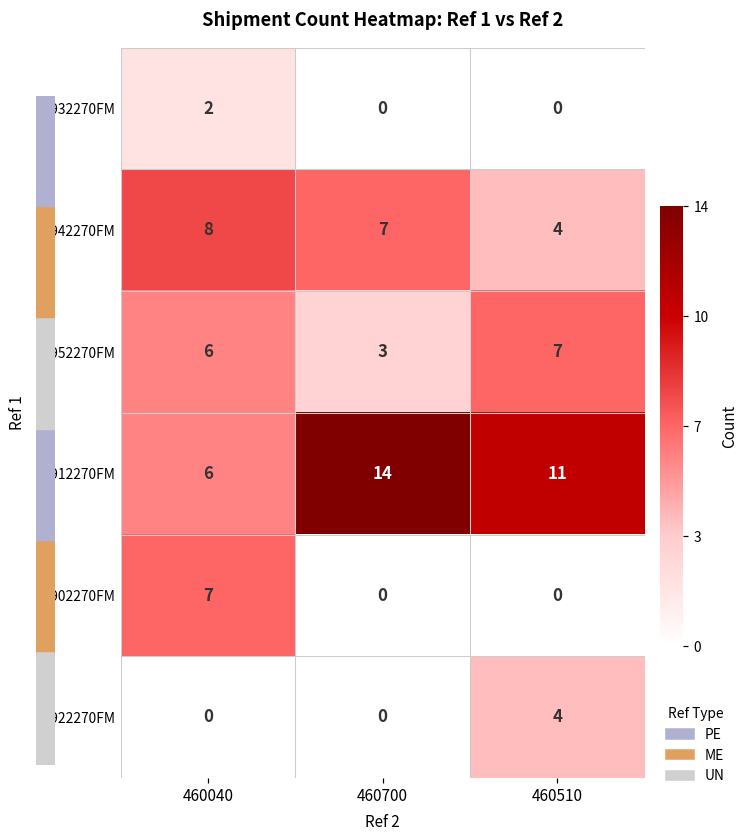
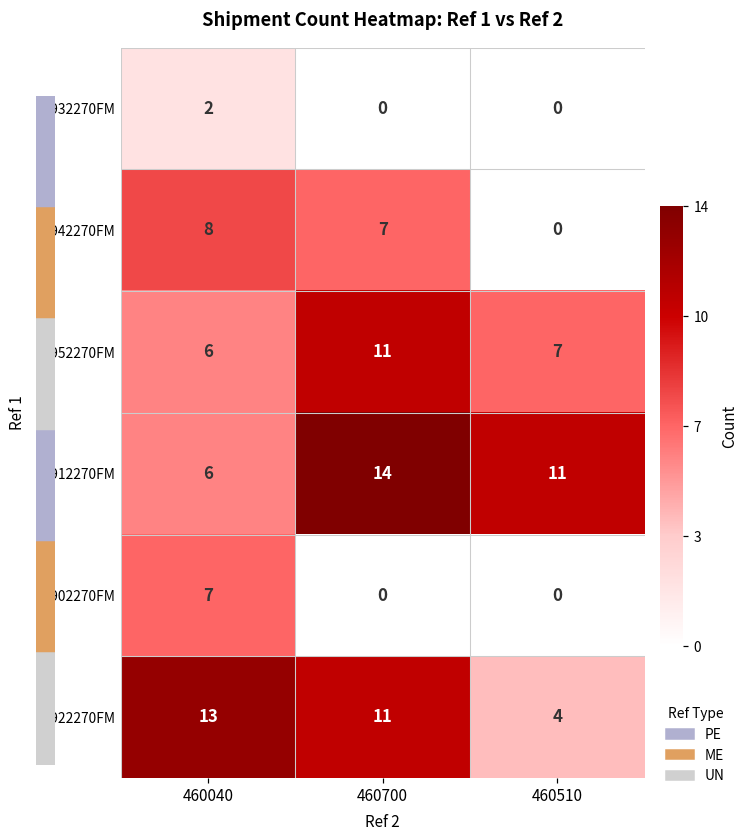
11942270FM, 460510: 4 -> 0
11952270FM, 460700: 3 -> 11
11922270FM, 460040: 0 -> 13
11922270FM, 460700: 0 -> 11
